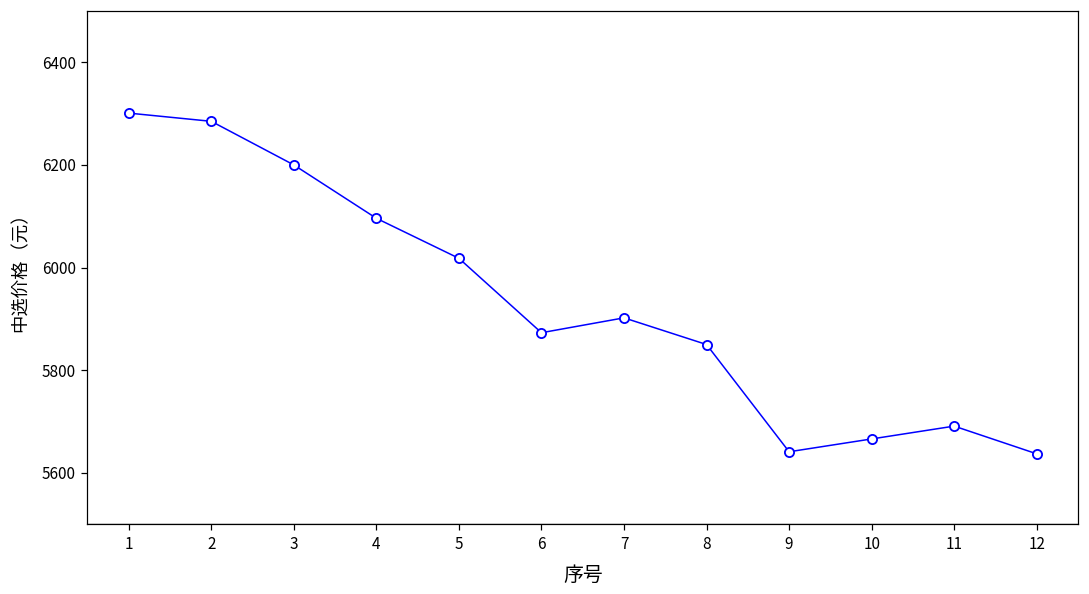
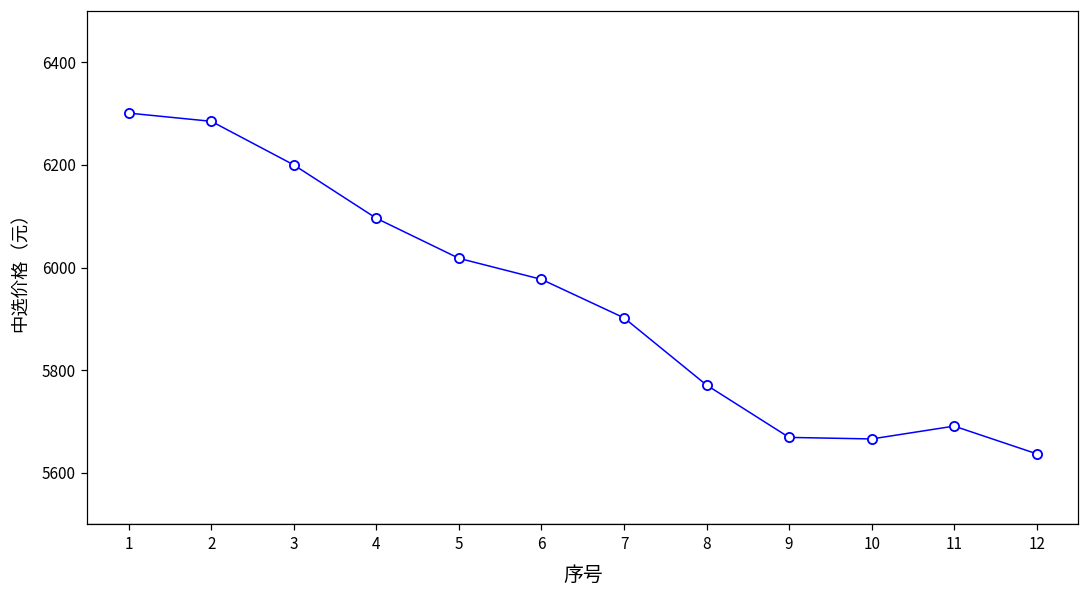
6: 5870 -> 5980
8: 5850 -> 5770
9: 5640 -> 5670
